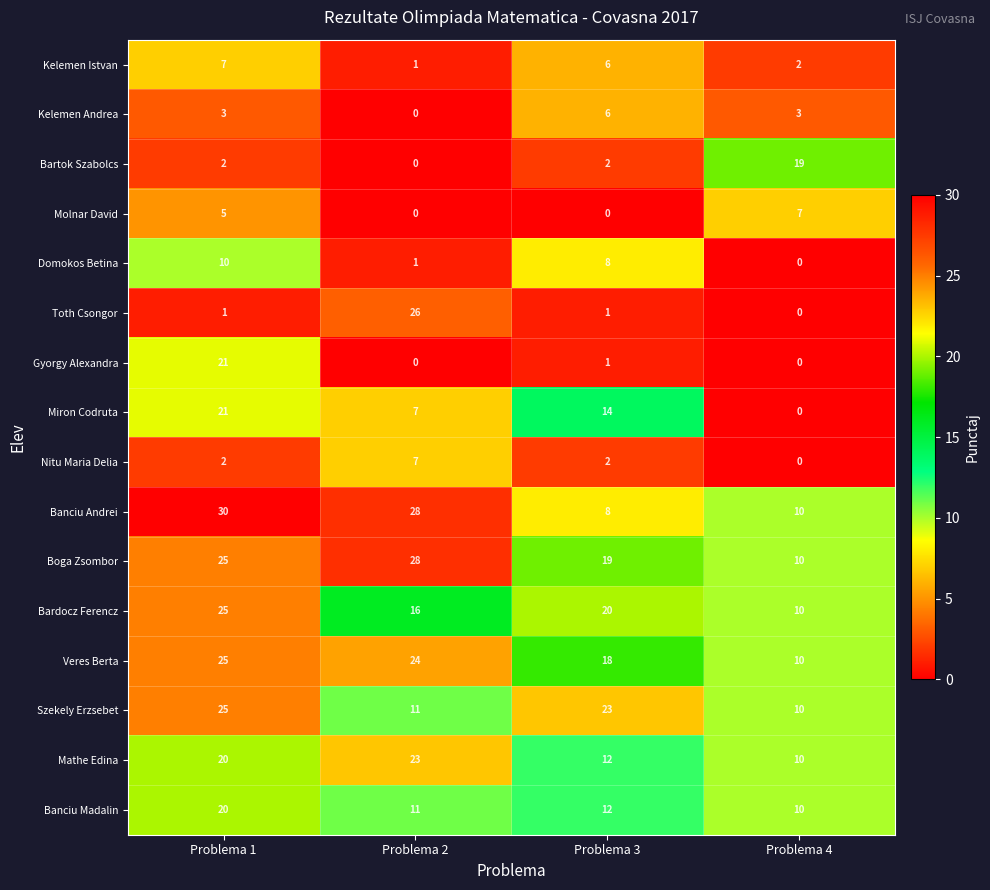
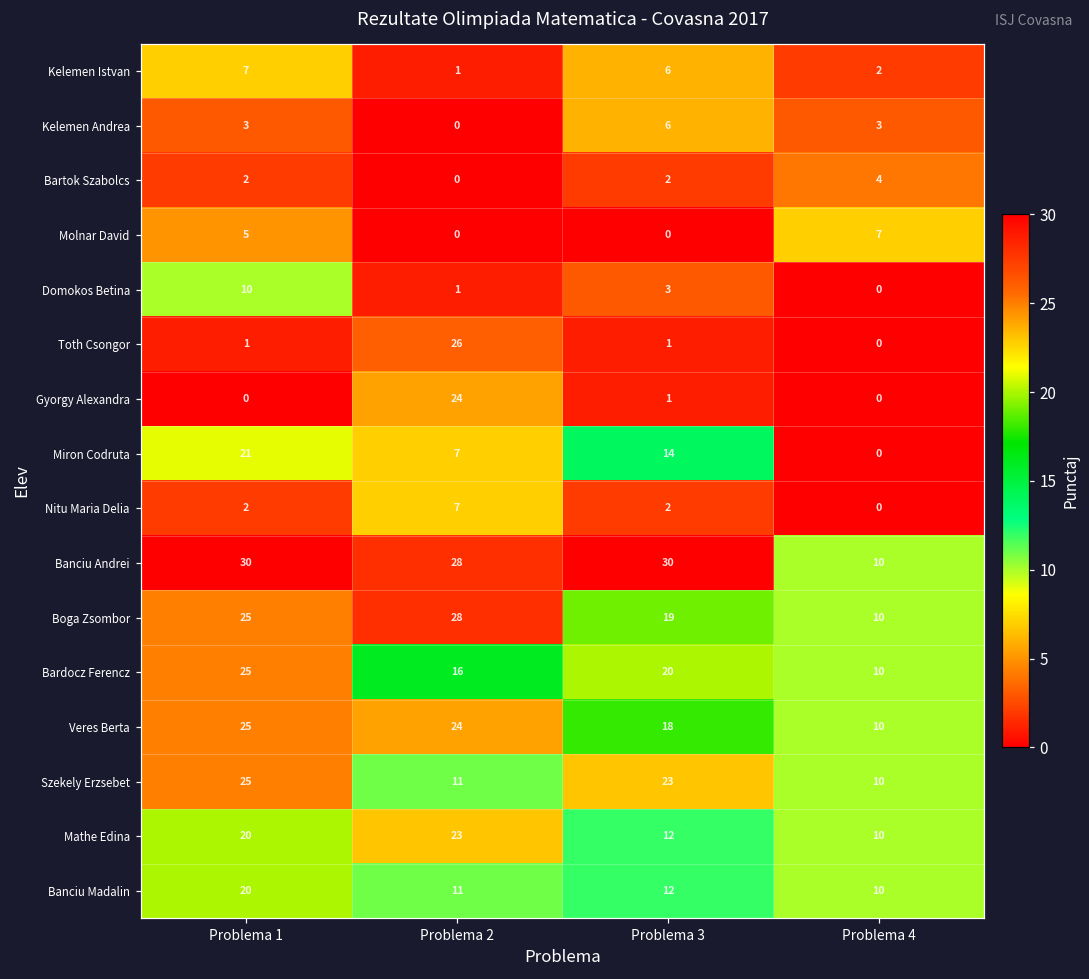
Bartok Szabolcs, Problema 4: 19 -> 4
Domokos Betina, Problema 3: 8 -> 3
Gyorgy Alexandra, Problema 1: 21 -> 0
Gyorgy Alexandra, Problema 2: 0 -> 24
Banciu Andrei, Problema 3: 8 -> 30
